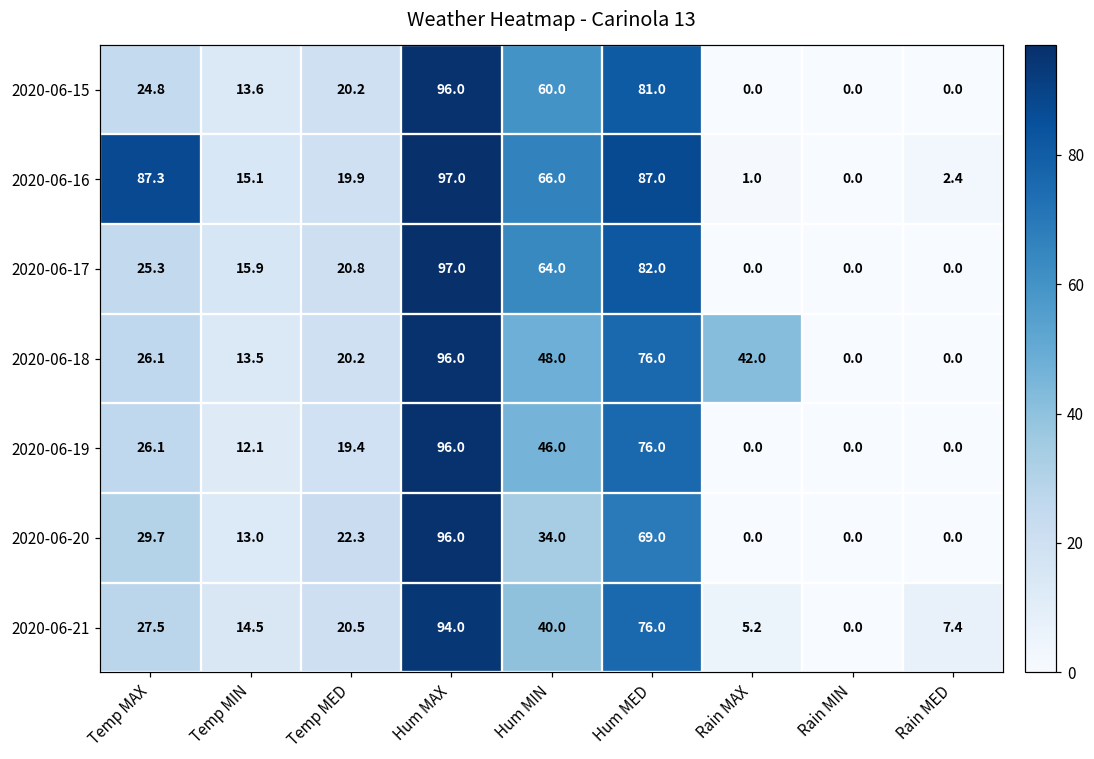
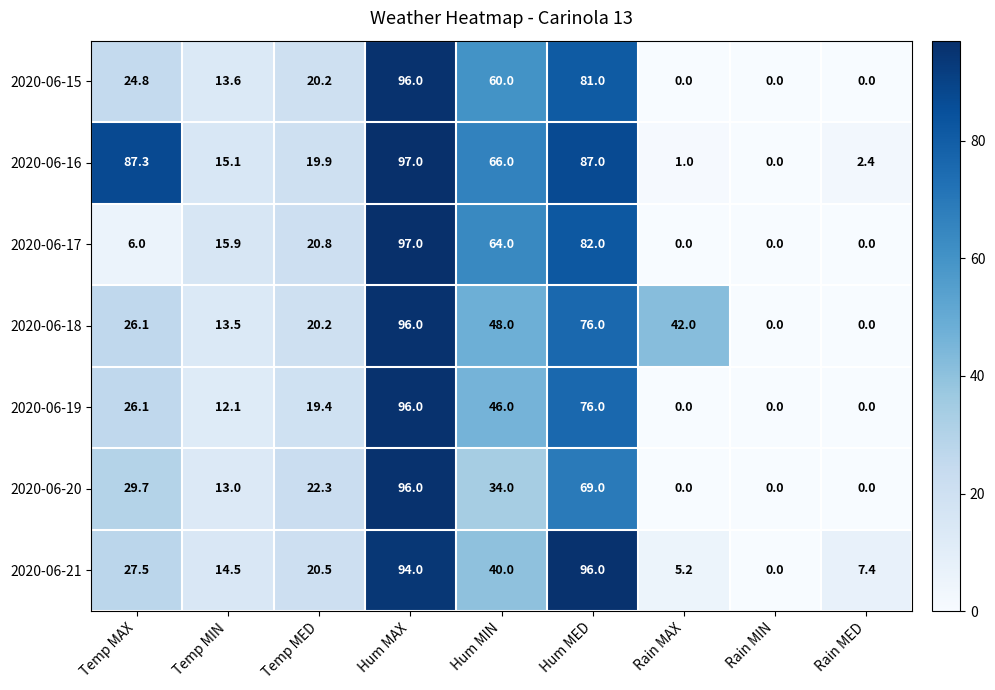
2020-06-17, Temp MAX: 25.3 -> 6.0
2020-06-21, Hum MED: 76.0 -> 96.0
